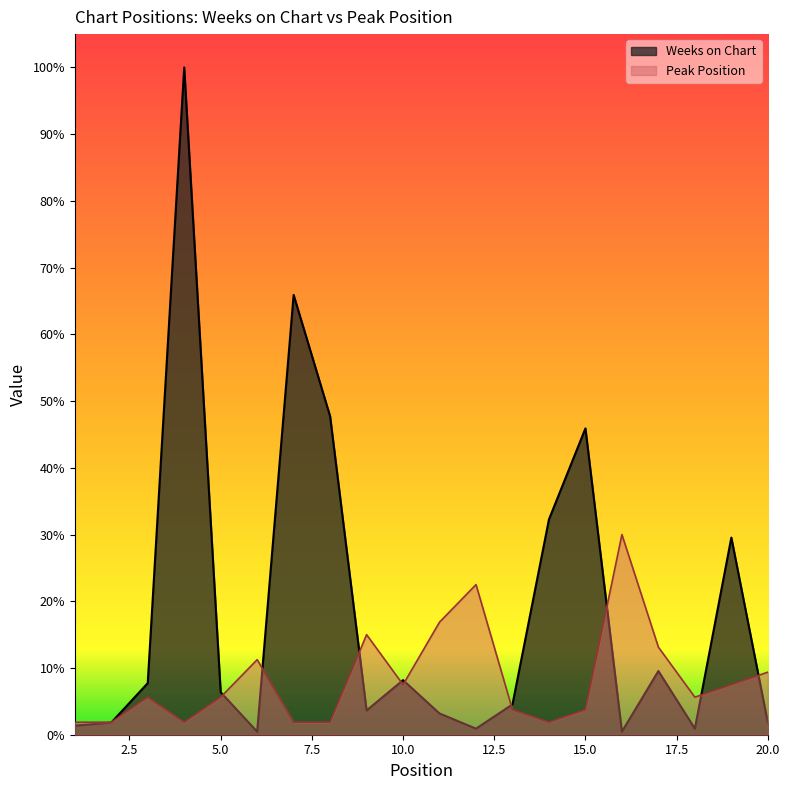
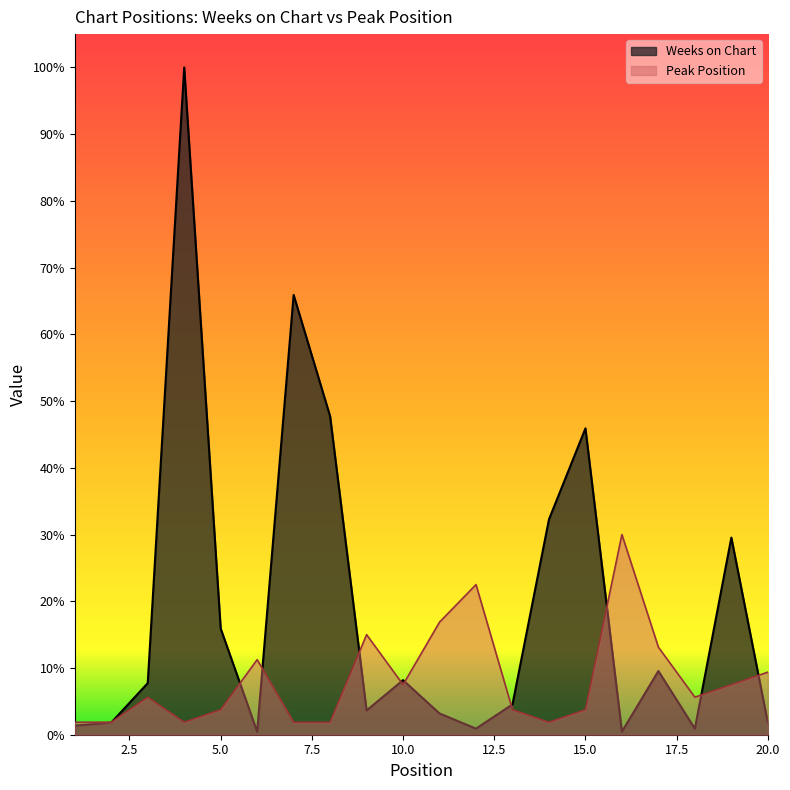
Weeks on Chart, 5.0: 6% -> 16%
Peak Position, 5.0: 6% -> 4%
